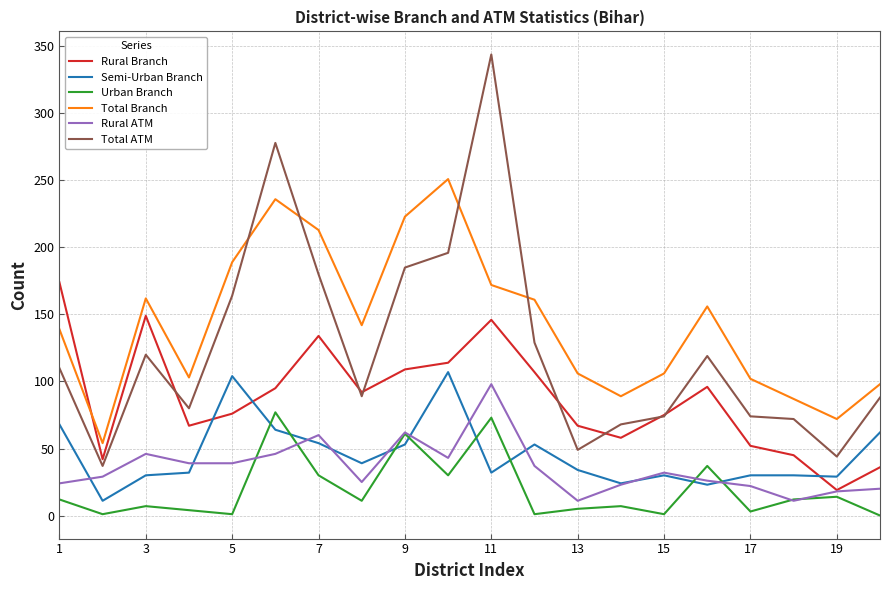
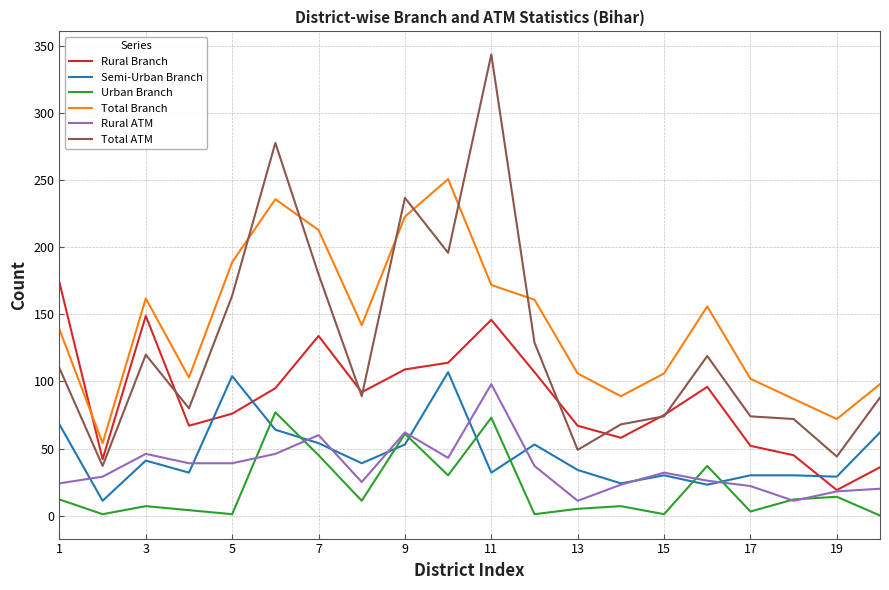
Semi-Urban Branch, 3: 30 -> 41
Urban Branch, 7: 30 -> 45
Total ATM, 9: 185 -> 237
